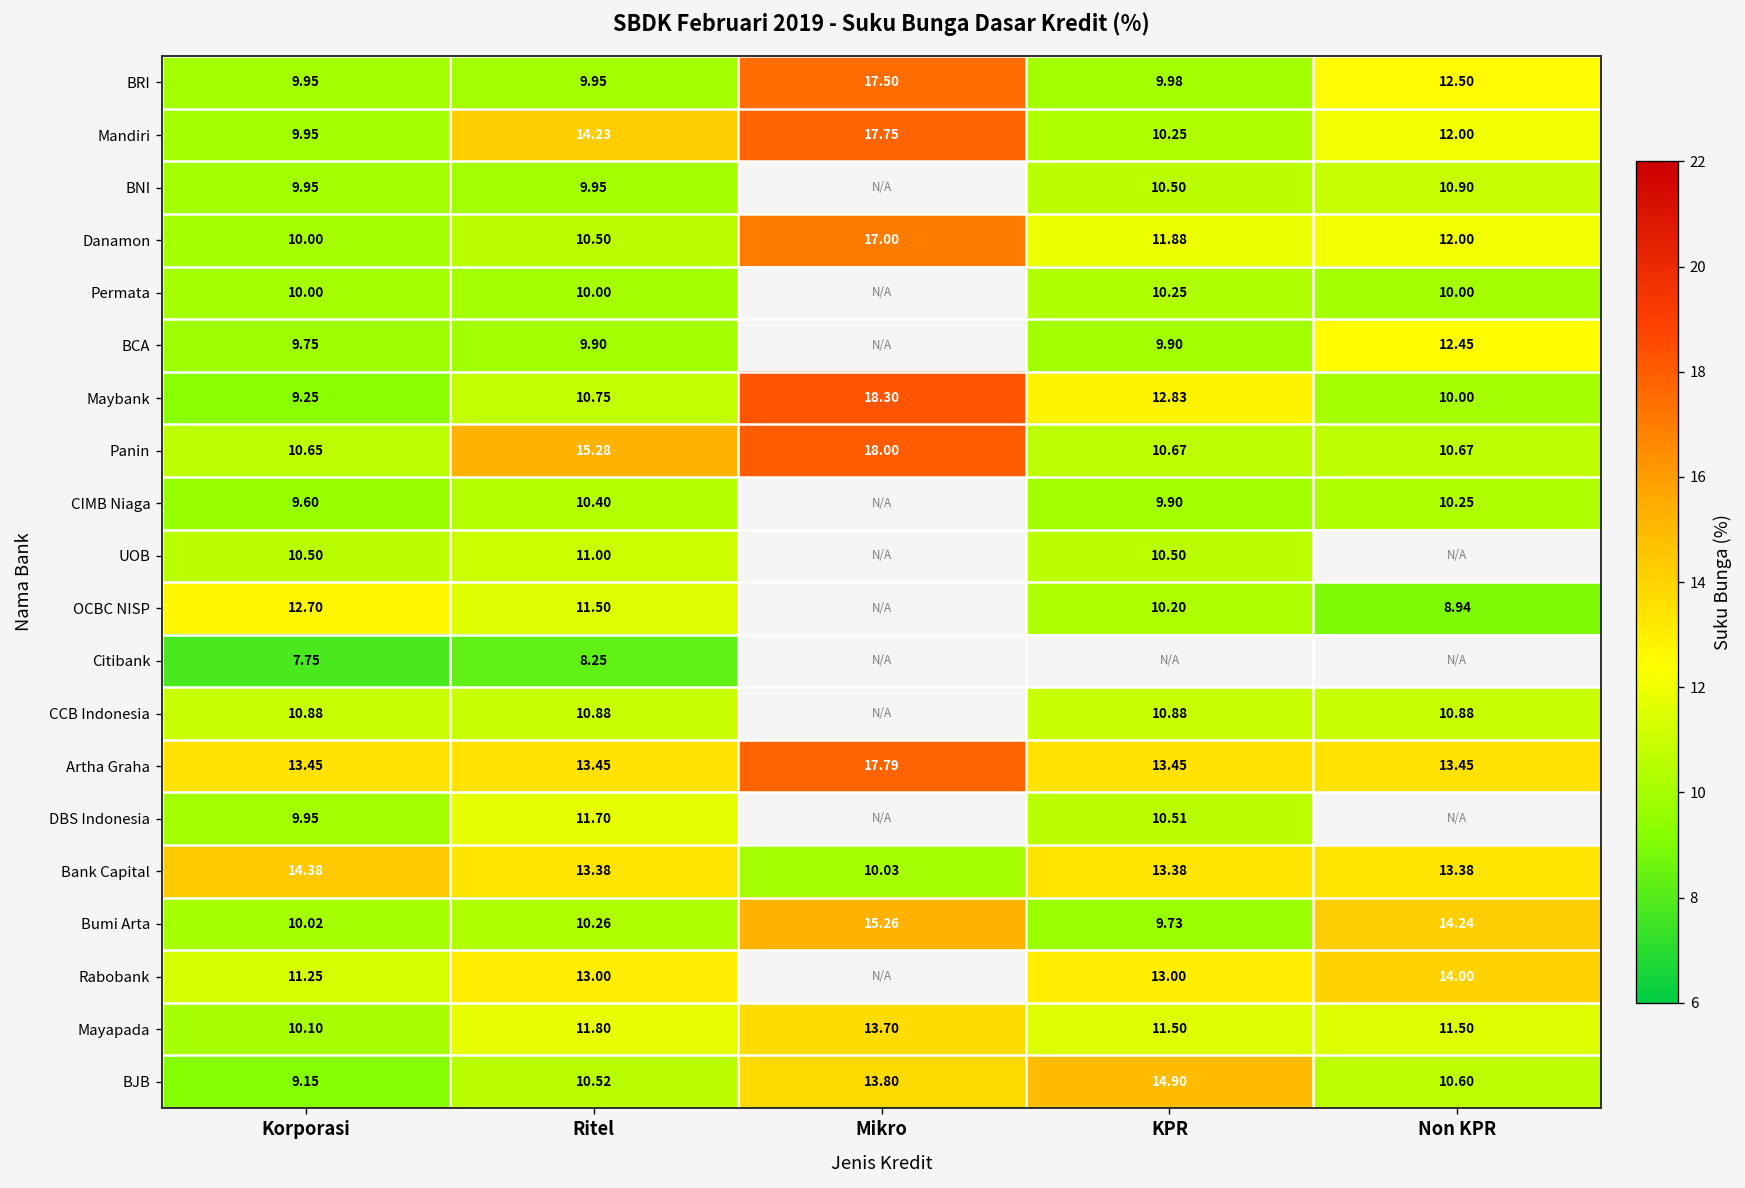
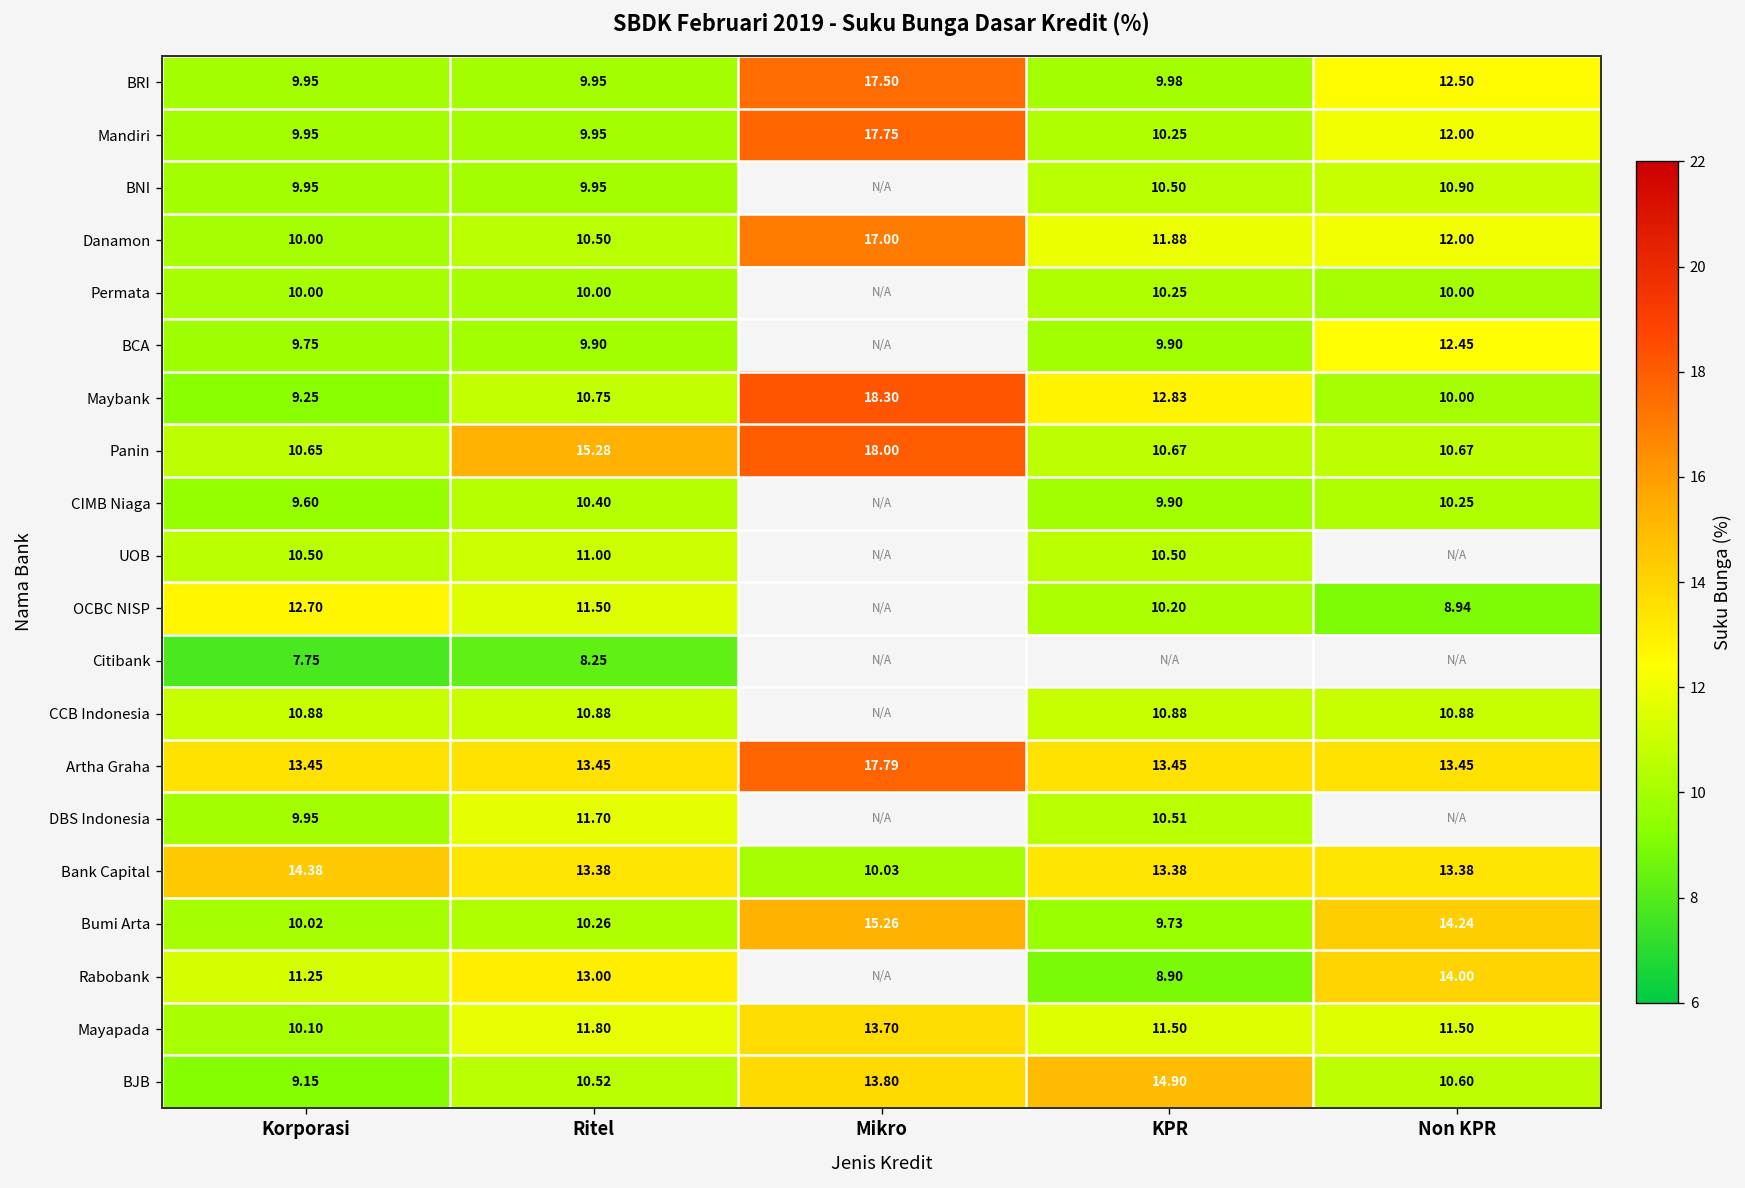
Mandiri, Ritel: 14.23 -> 9.95
Rabobank, KPR: 13.00 -> 8.90
